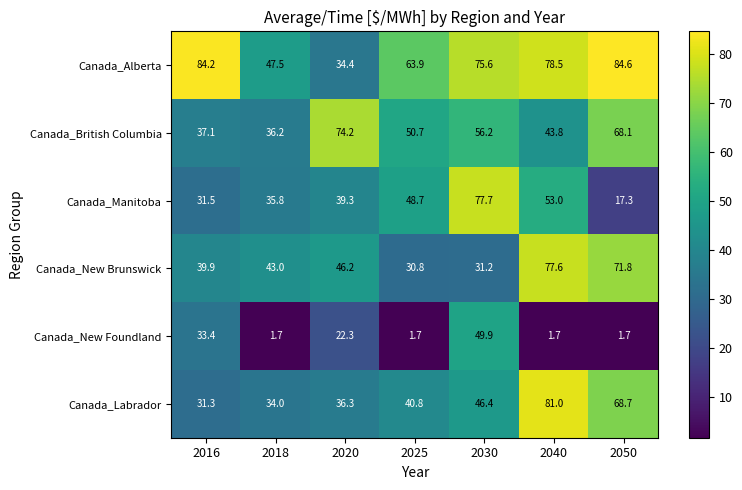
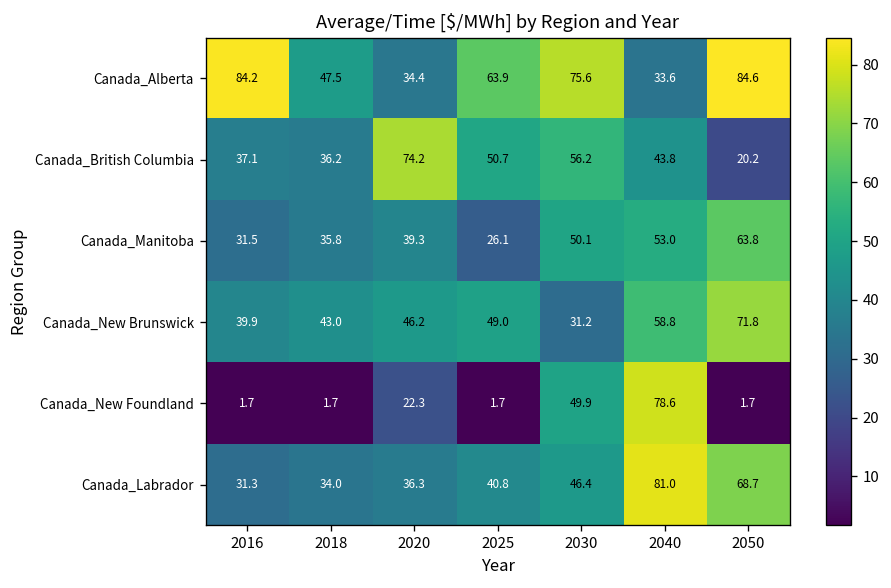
Canada_Alberta, 2040: 78.5 -> 33.6
Canada_British Columbia, 2050: 68.1 -> 20.2
Canada_Manitoba, 2025: 48.7 -> 26.1
Canada_Manitoba, 2030: 77.7 -> 50.1
Canada_Manitoba, 2050: 17.3 -> 63.8
Canada_New Brunswick, 2025: 30.8 -> 49.0
Canada_New Brunswick, 2040: 77.6 -> 58.8
Canada_New Foundland, 2016: 33.4 -> 1.7
Canada_New Foundland, 2040: 1.7 -> 78.6
